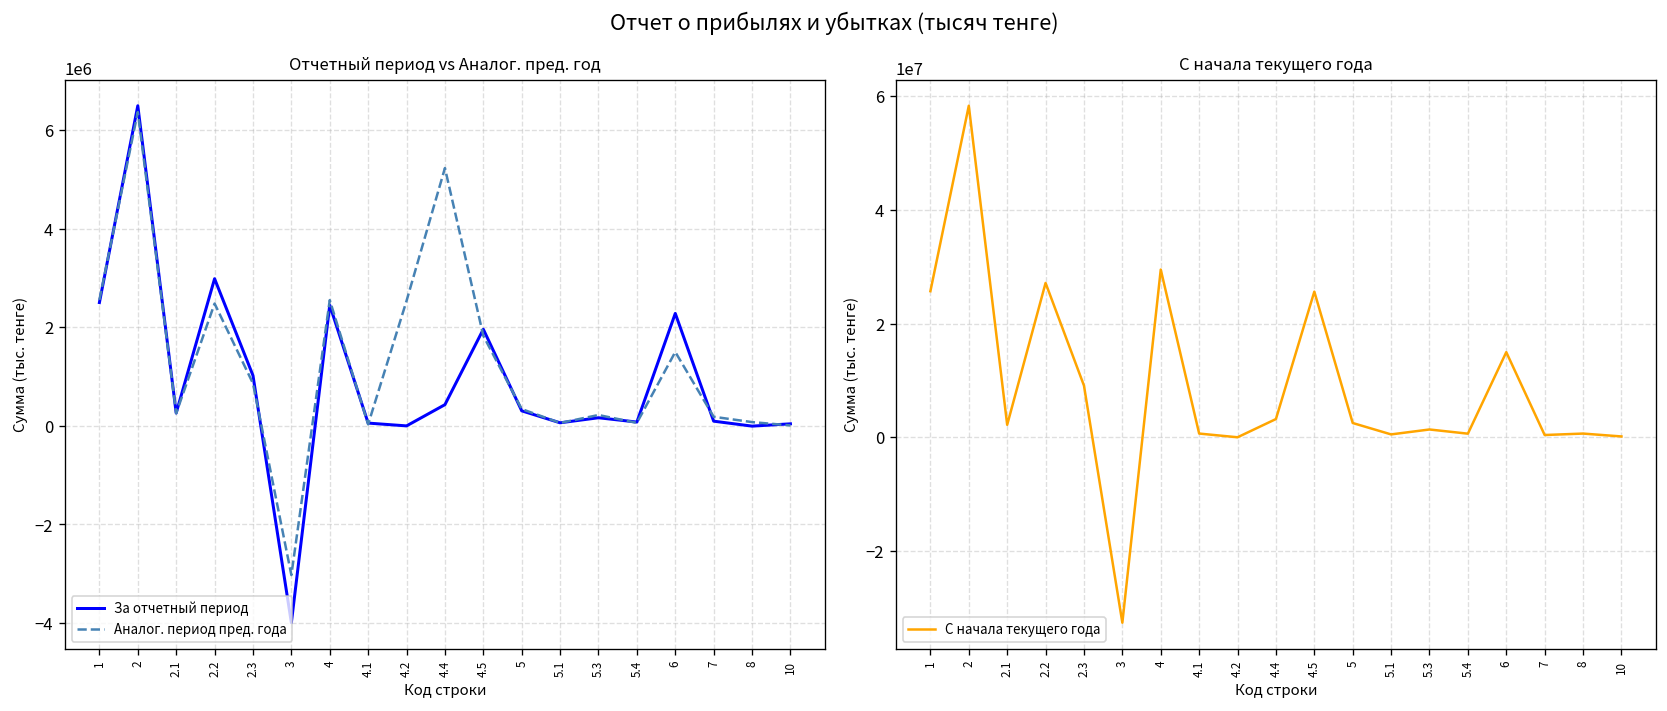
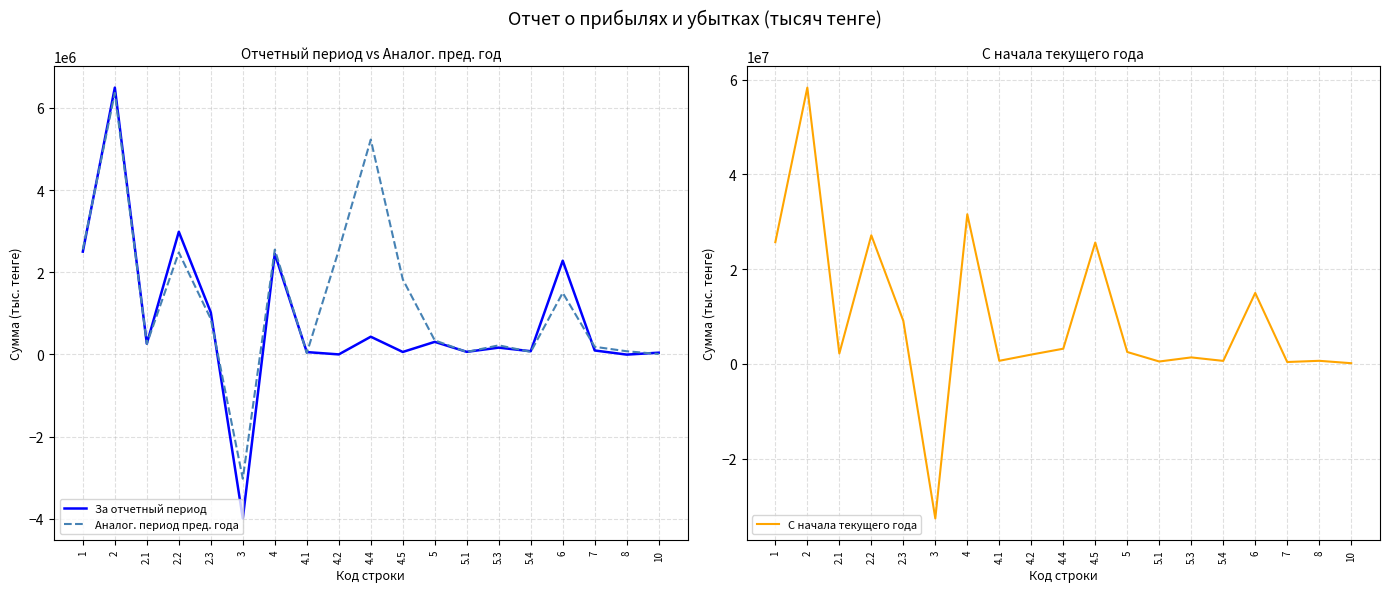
Отчетный период vs Аналог. пред. год, За отчетный период, 4.5: 2000000 -> 100000
С начала текущего года, 4: 30000000 -> 32000000
С начала текущего года, 4.2: 0 -> 2000000
